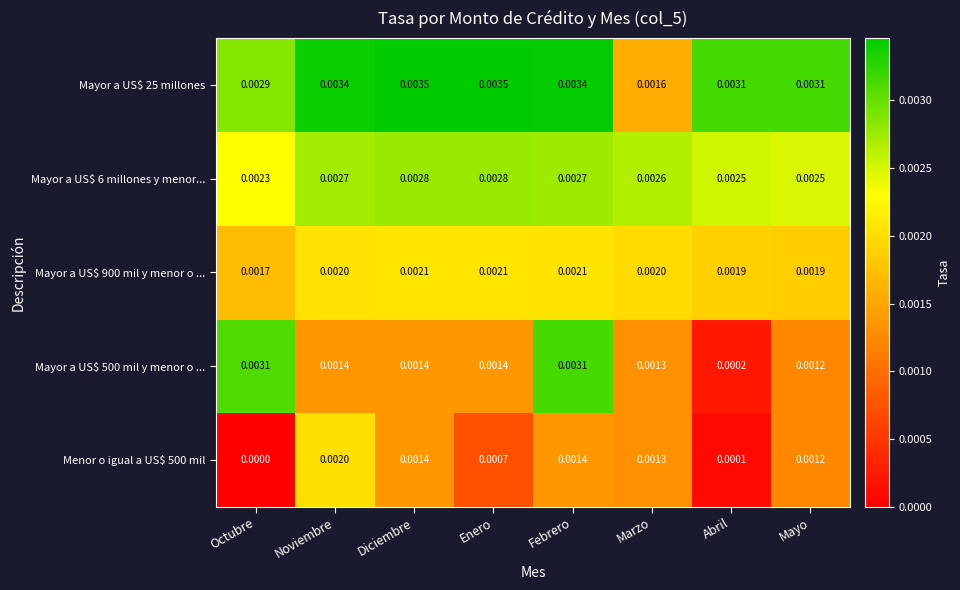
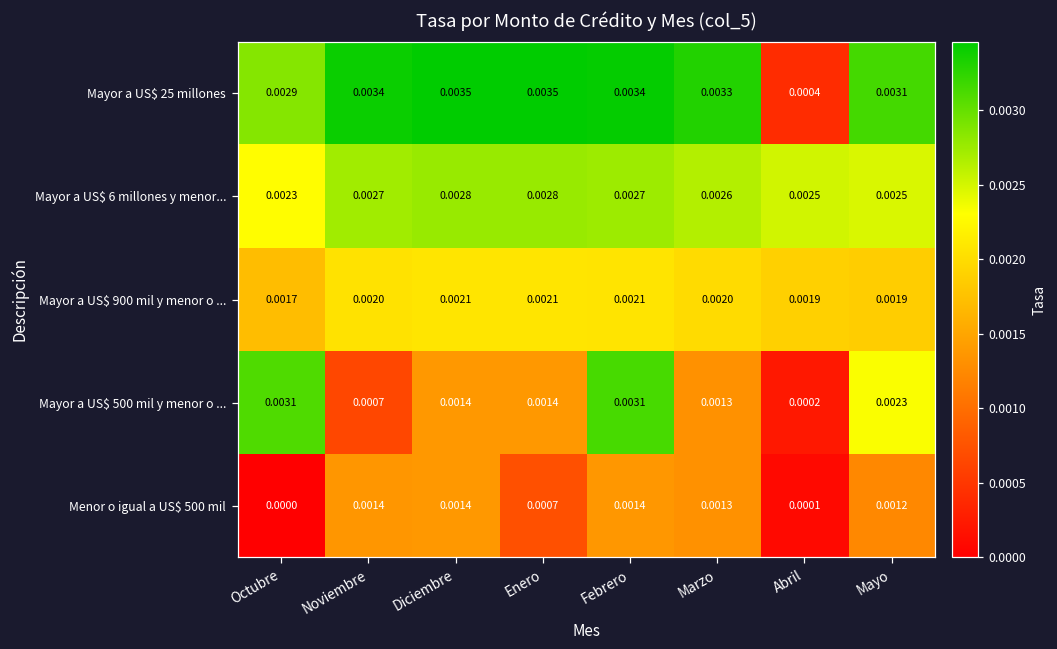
Mayor a US$ 25 millones, Marzo: 0.0016 -> 0.0033
Mayor a US$ 25 millones, Abril: 0.0031 -> 0.0004
Mayor a US$ 500 mil y menor o ..., Noviembre: 0.0014 -> 0.0007
Mayor a US$ 500 mil y menor o ..., Mayo: 0.0012 -> 0.0023
Menor o igual a US$ 500 mil, Noviembre: 0.0020 -> 0.0014
